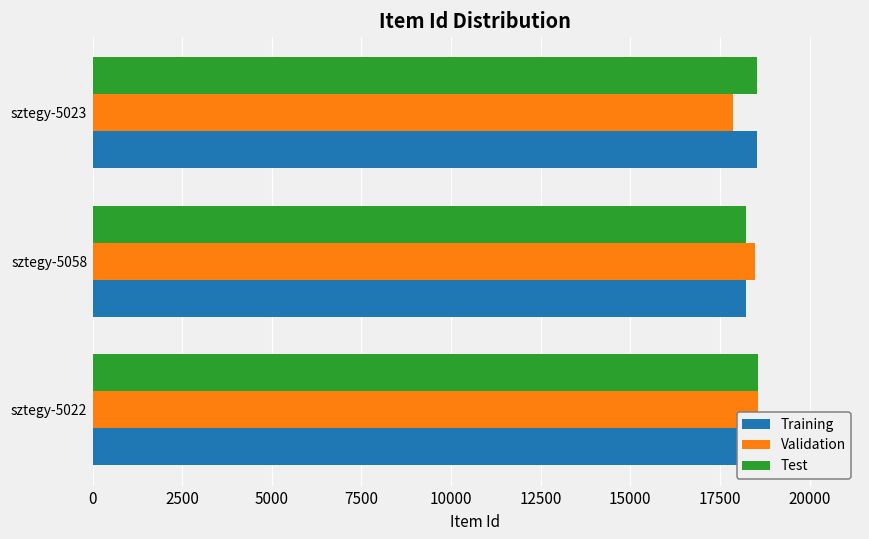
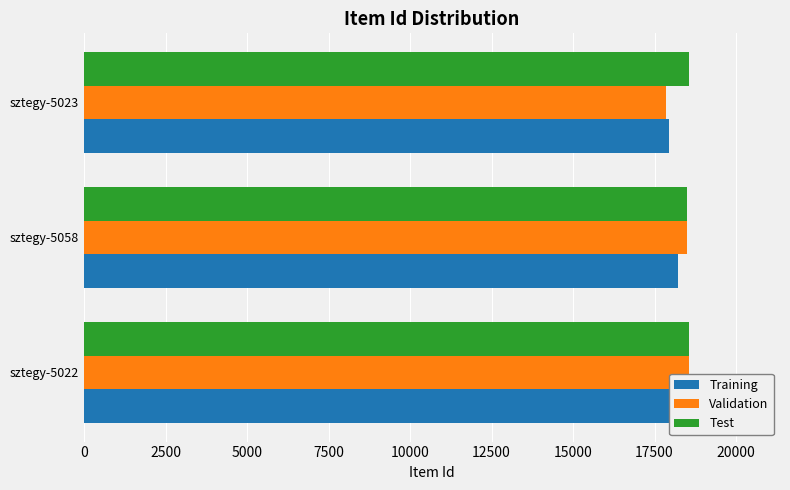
Training, sztegy-5023: 18500 -> 17900
Test, sztegy-5058: 18200 -> 18500
